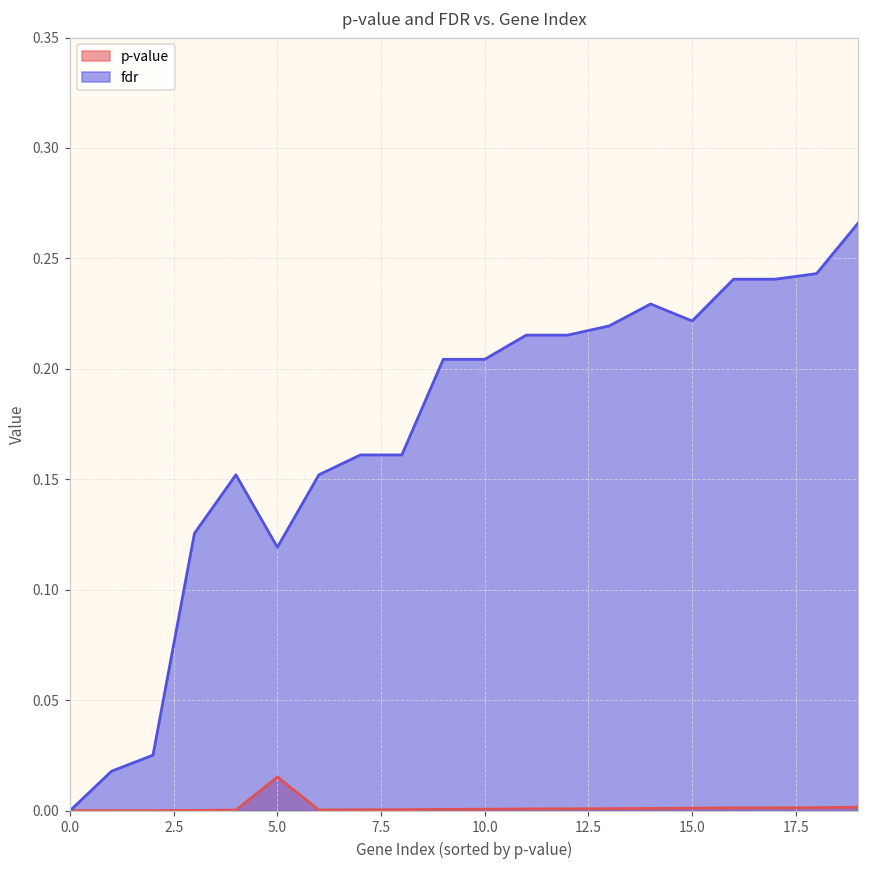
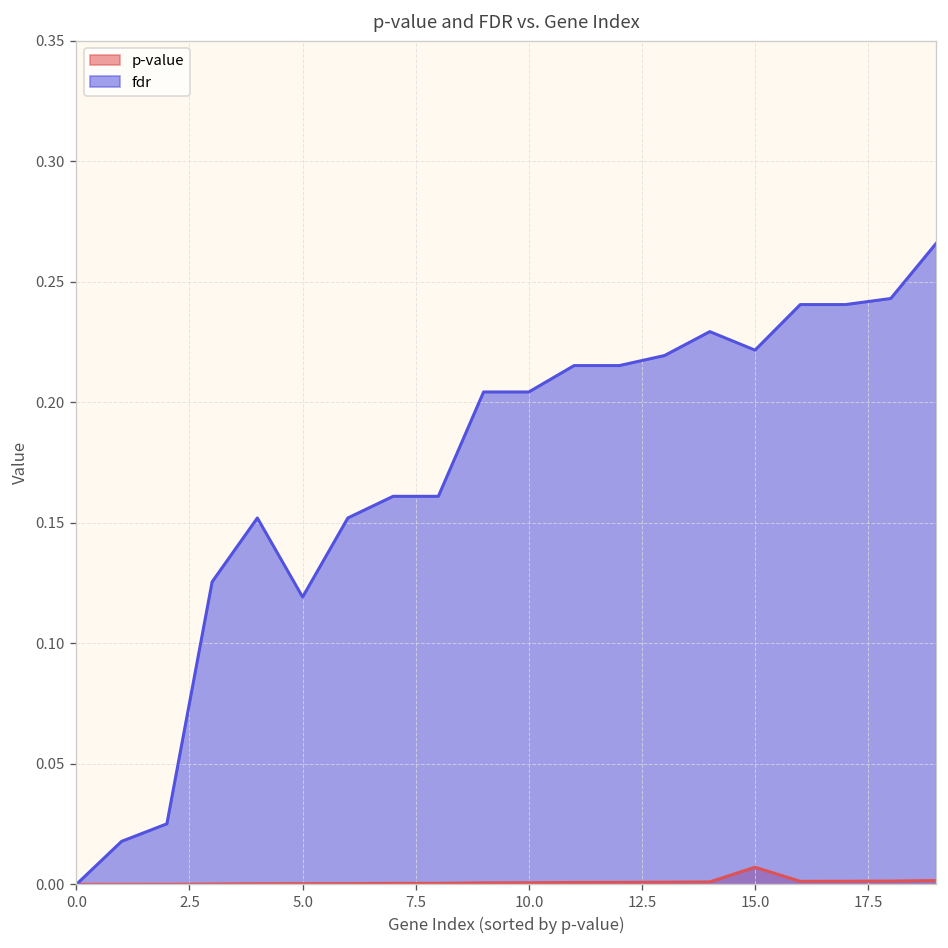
p-value, 5.0: 0.015 -> 0.000
p-value, 15.0: 0.001 -> 0.007
